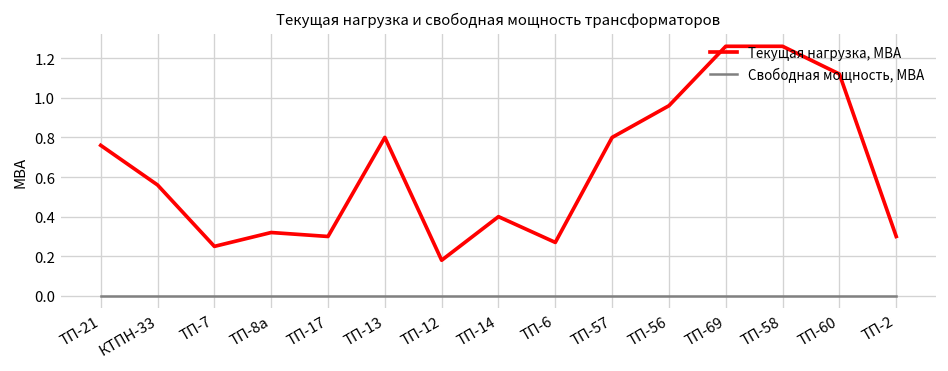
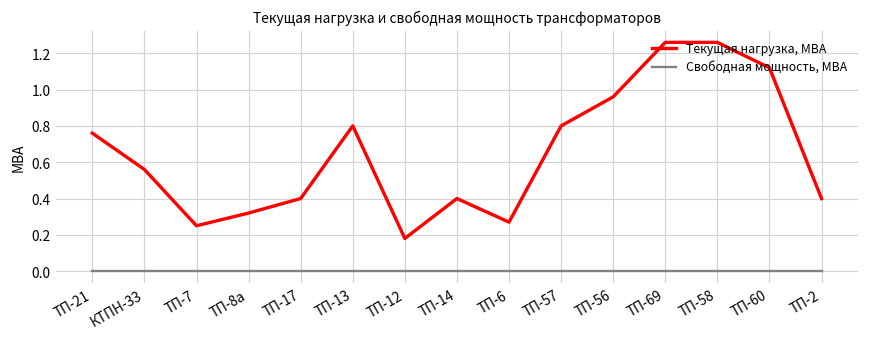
Текущая нагрузка, МВА, ТП-17: 0.3 -> 0.4
Текущая нагрузка, МВА, ТП-2: 0.3 -> 0.4
